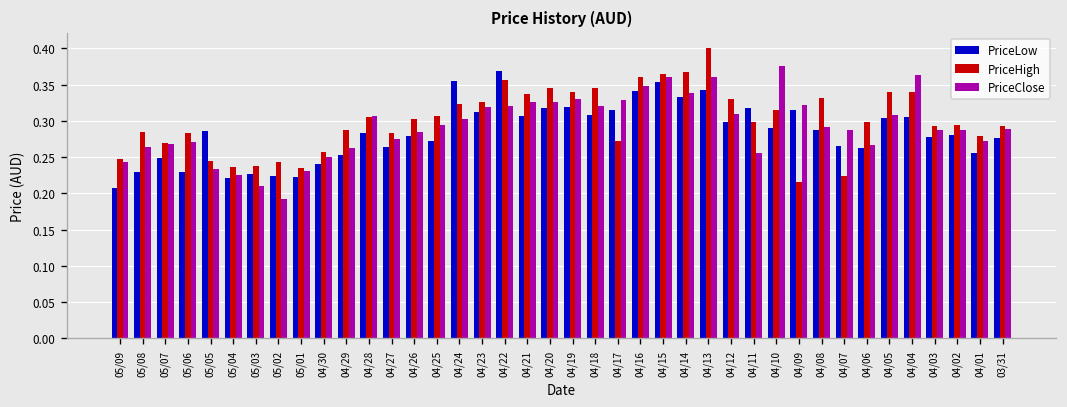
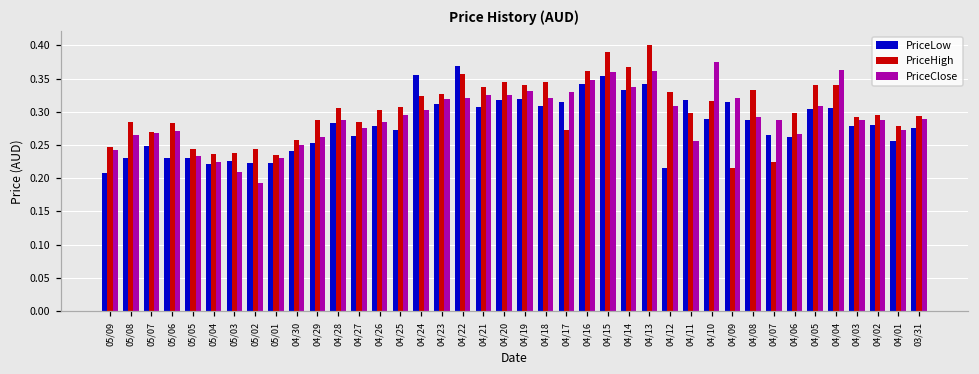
PriceLow, 05/05: 0.29 -> 0.23
PriceClose, 04/28: 0.31 -> 0.29
PriceHigh, 04/15: 0.36 -> 0.39
PriceLow, 04/12: 0.30 -> 0.22
